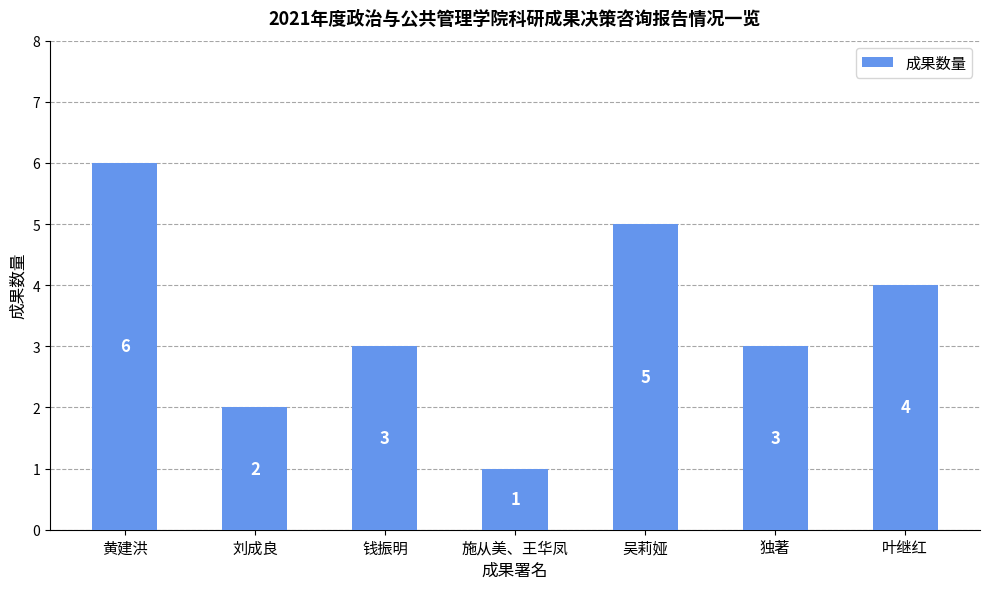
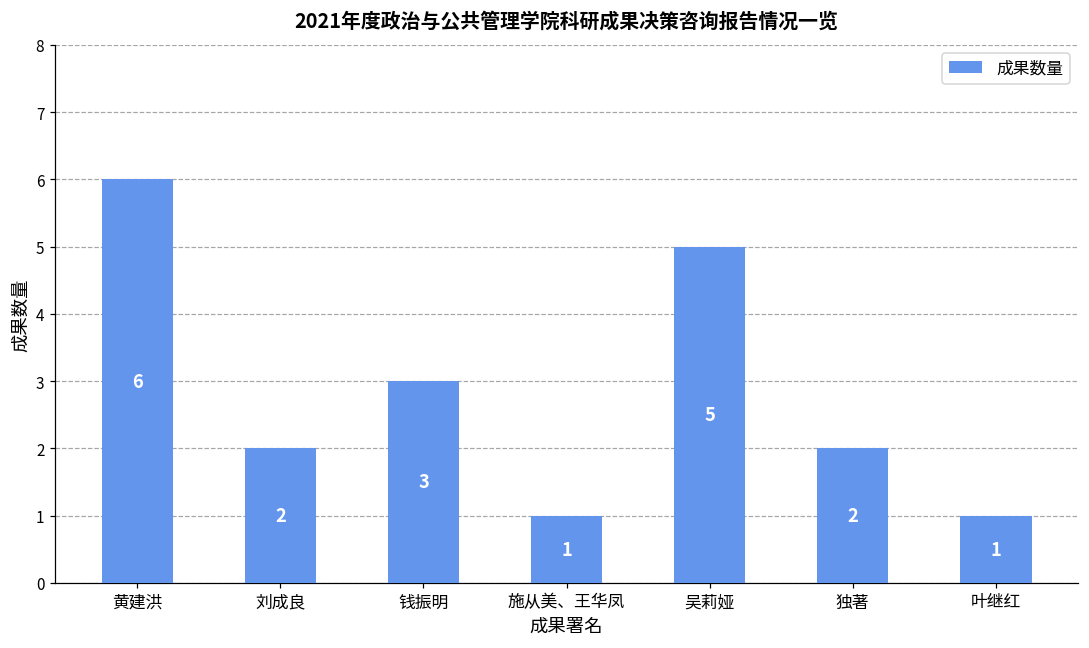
独著: 3 -> 2
叶继红: 4 -> 1
